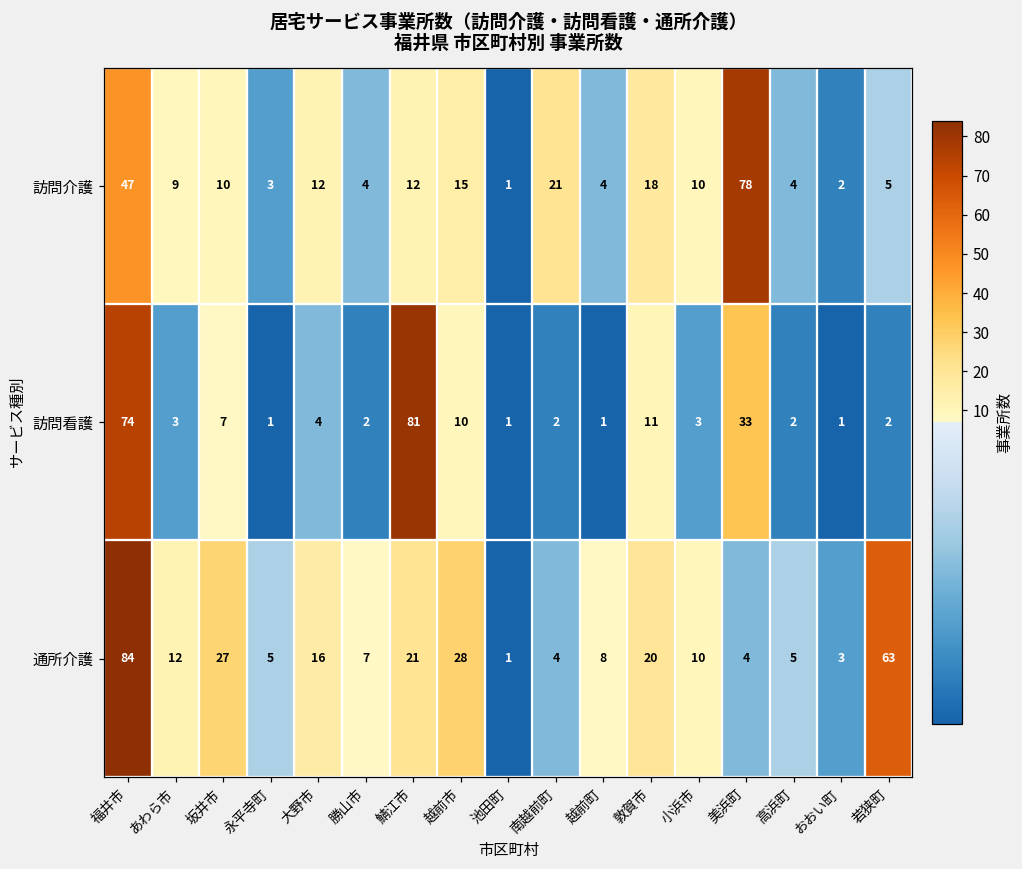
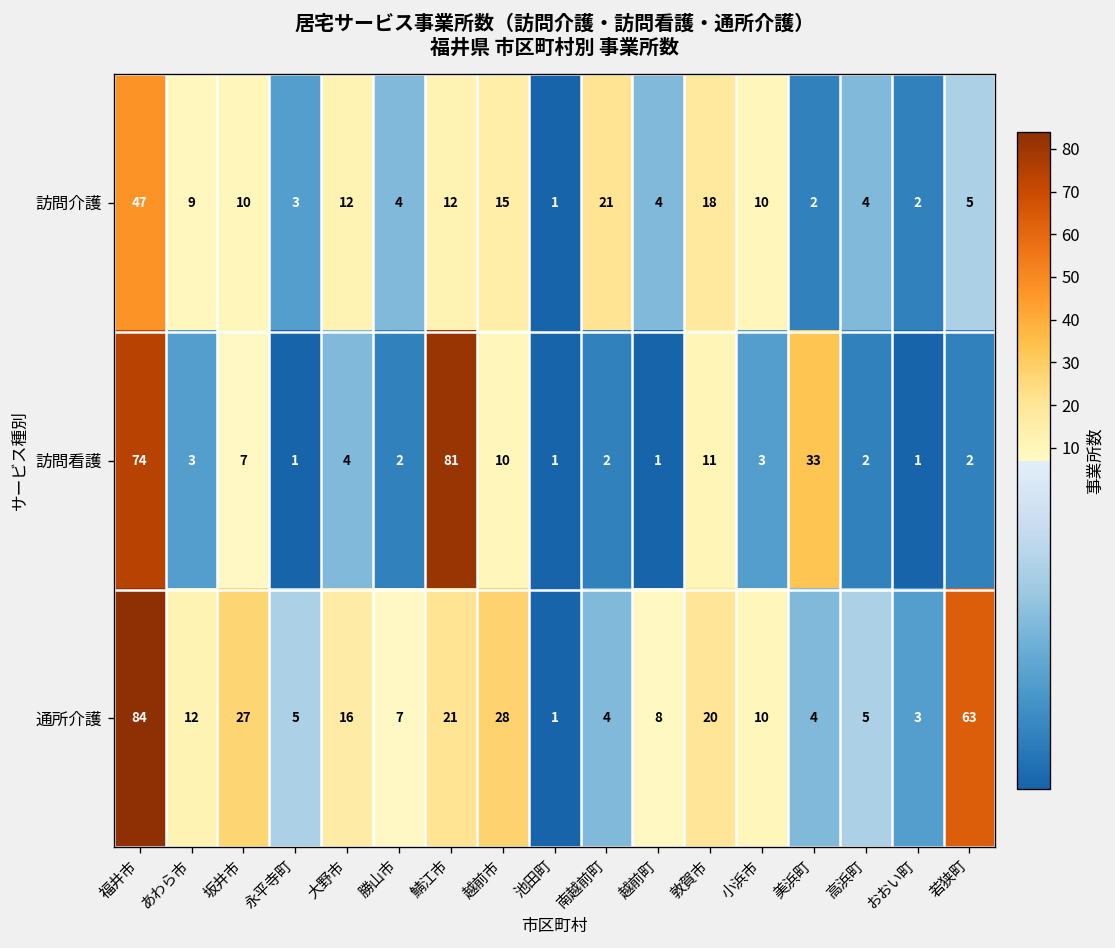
訪問介護, 美浜町: 78 -> 2
